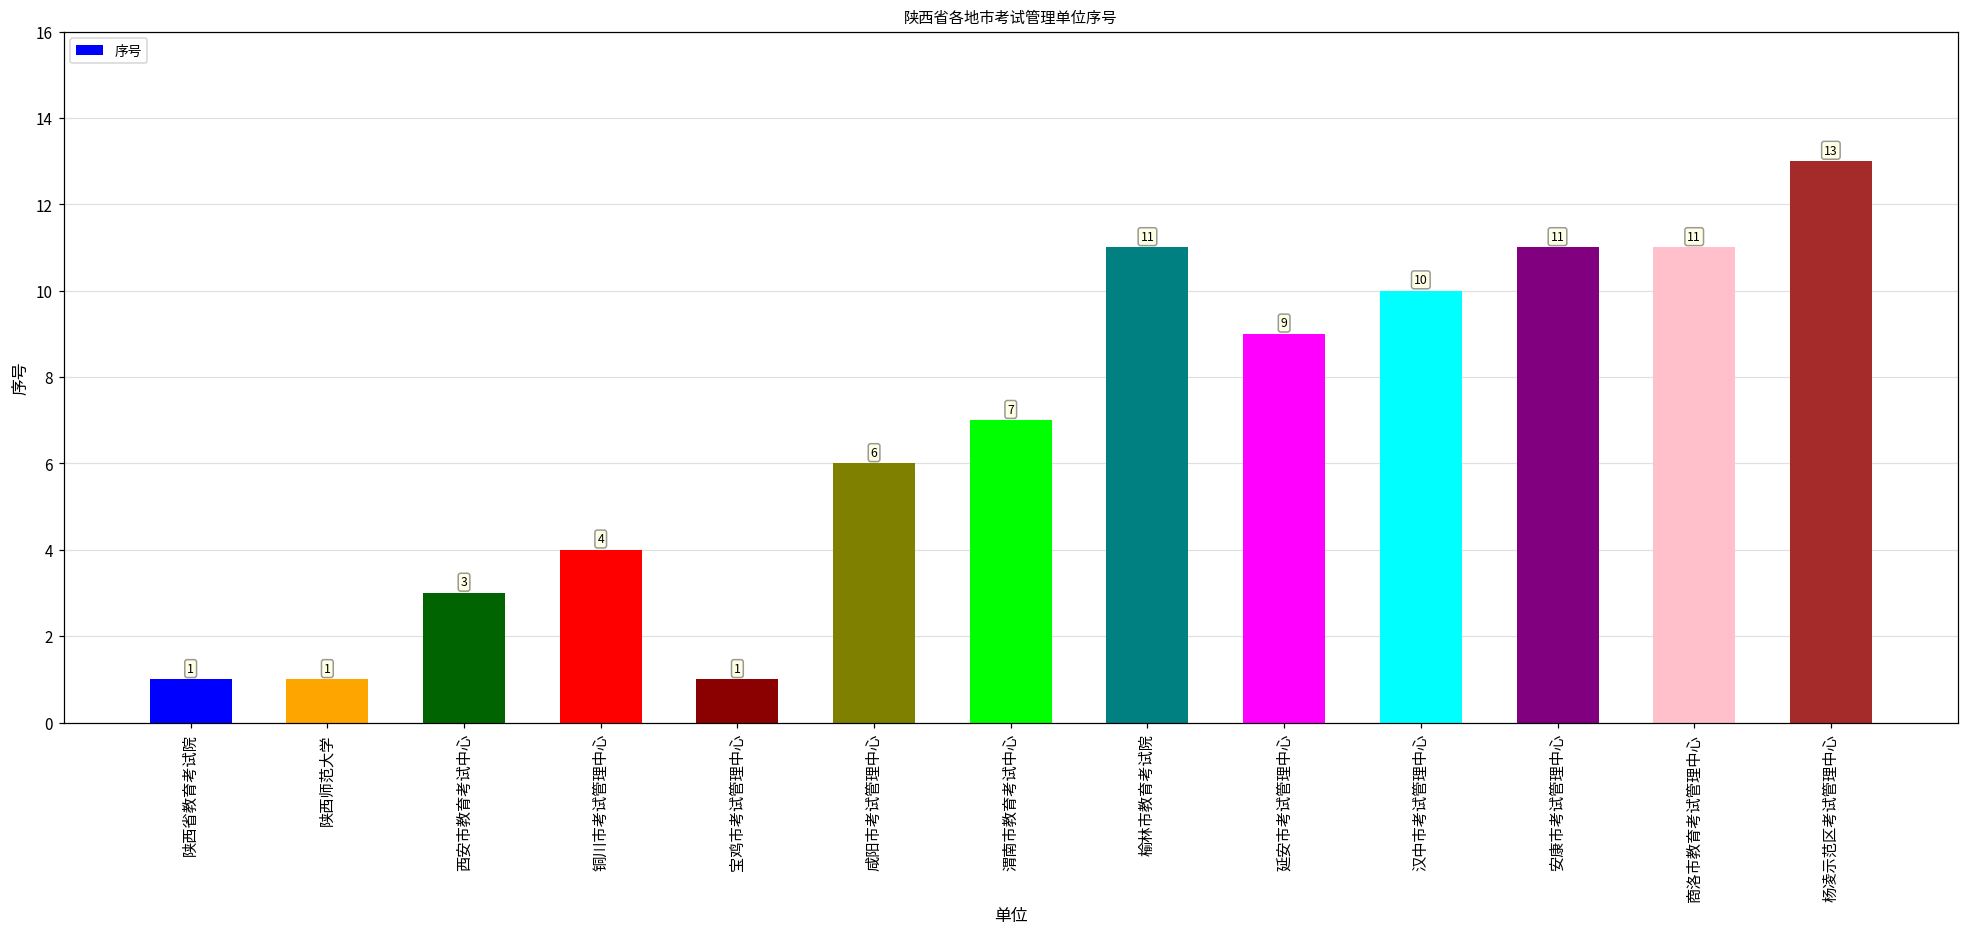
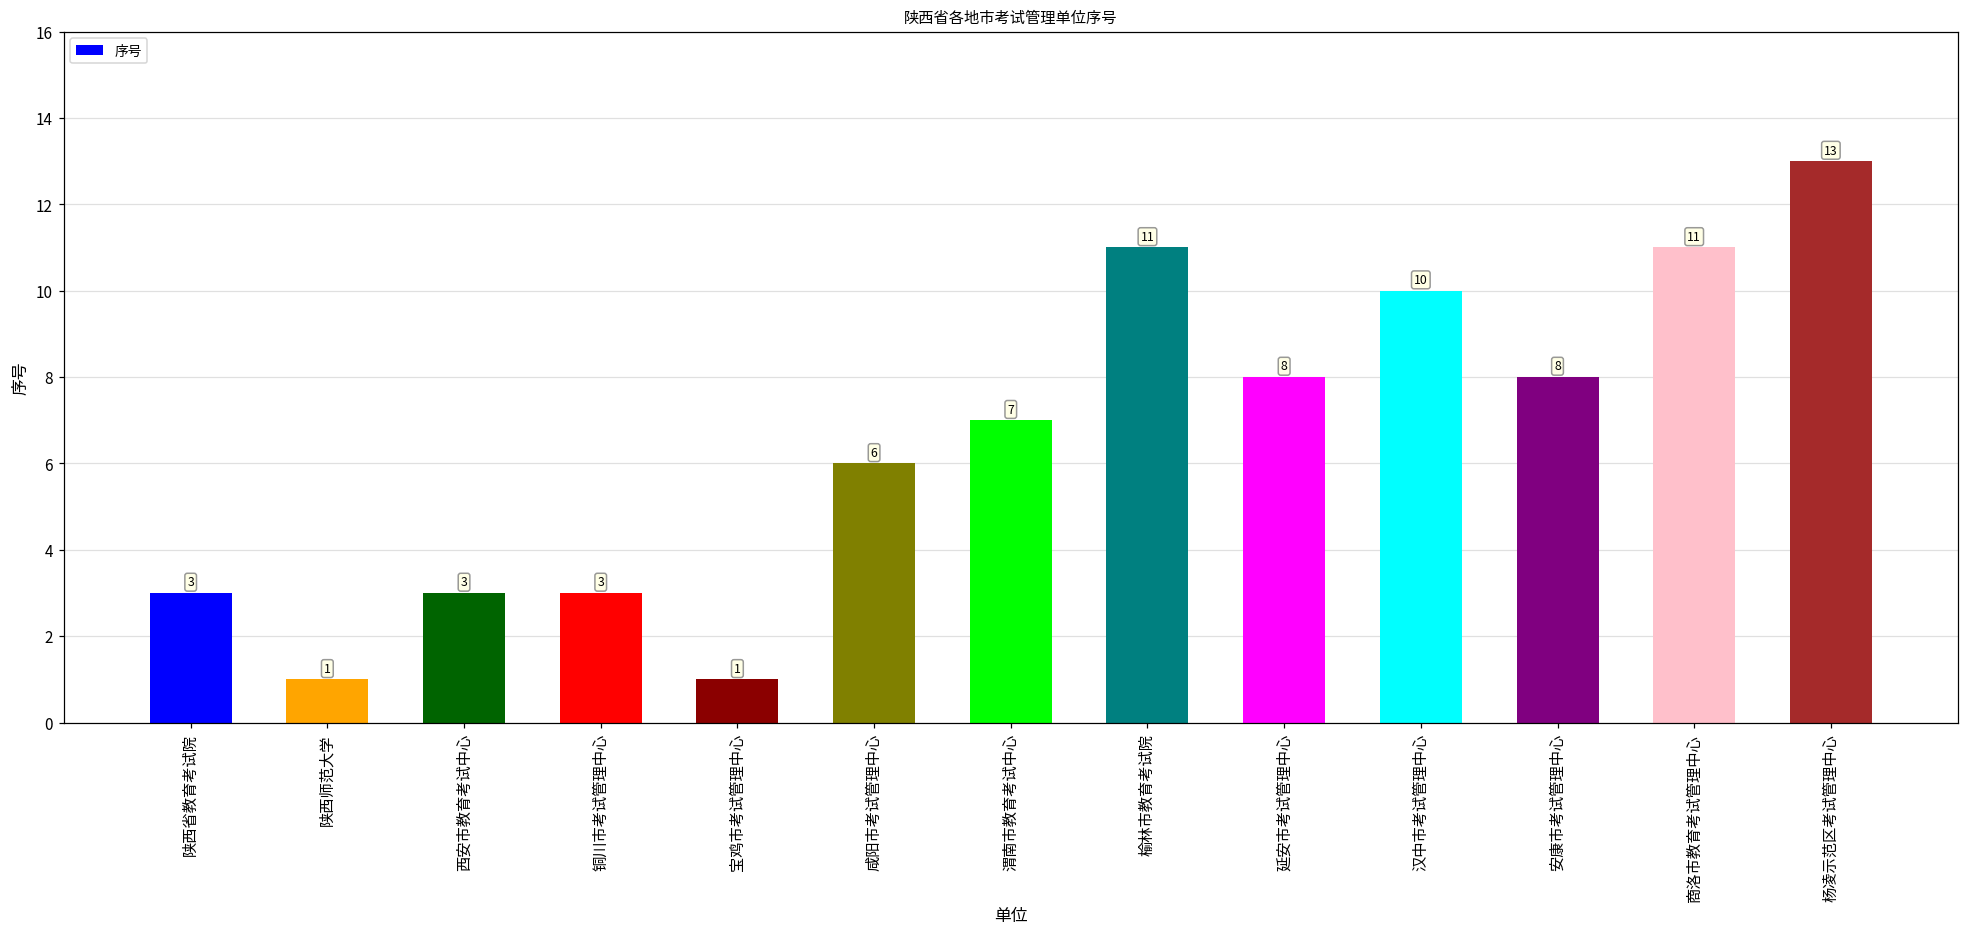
陕西省教育考试院: 1 -> 3
铜川市考试管理中心: 4 -> 3
延安市考试管理中心: 9 -> 8
安康市考试管理中心: 11 -> 8
